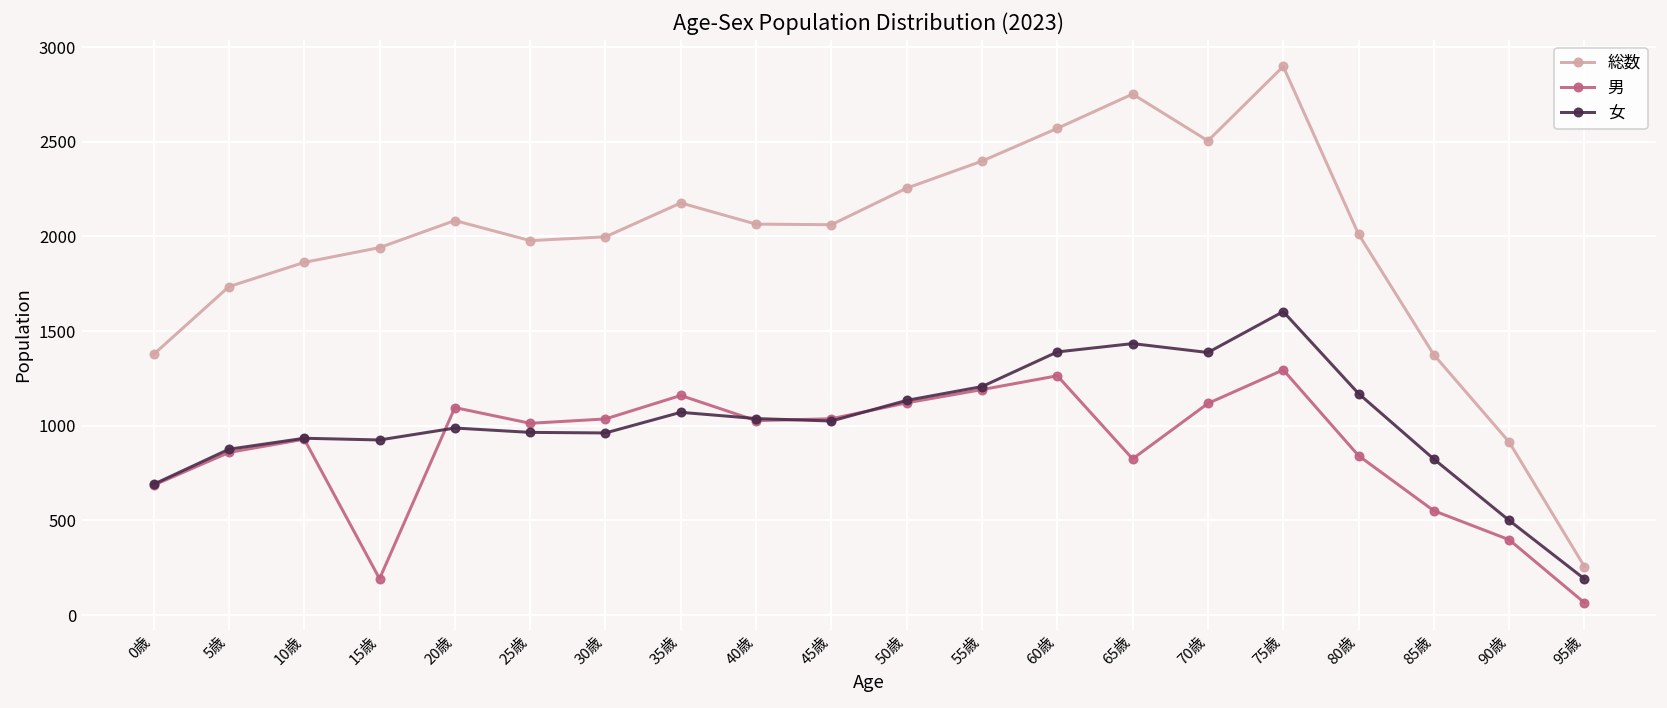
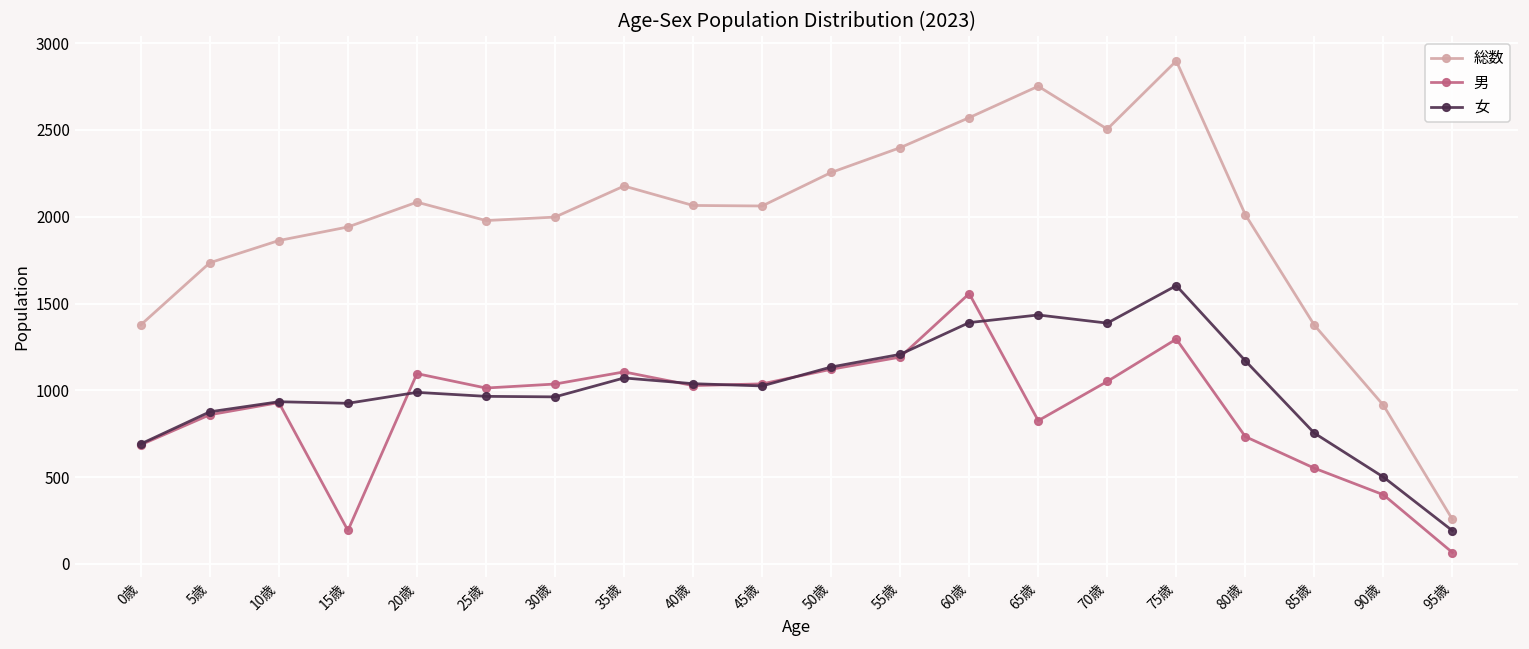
男, 35歳: 1160 -> 1110
男, 60歳: 1260 -> 1560
男, 70歳: 1120 -> 1050
男, 80歳: 840 -> 730
女, 85歳: 820 -> 750
